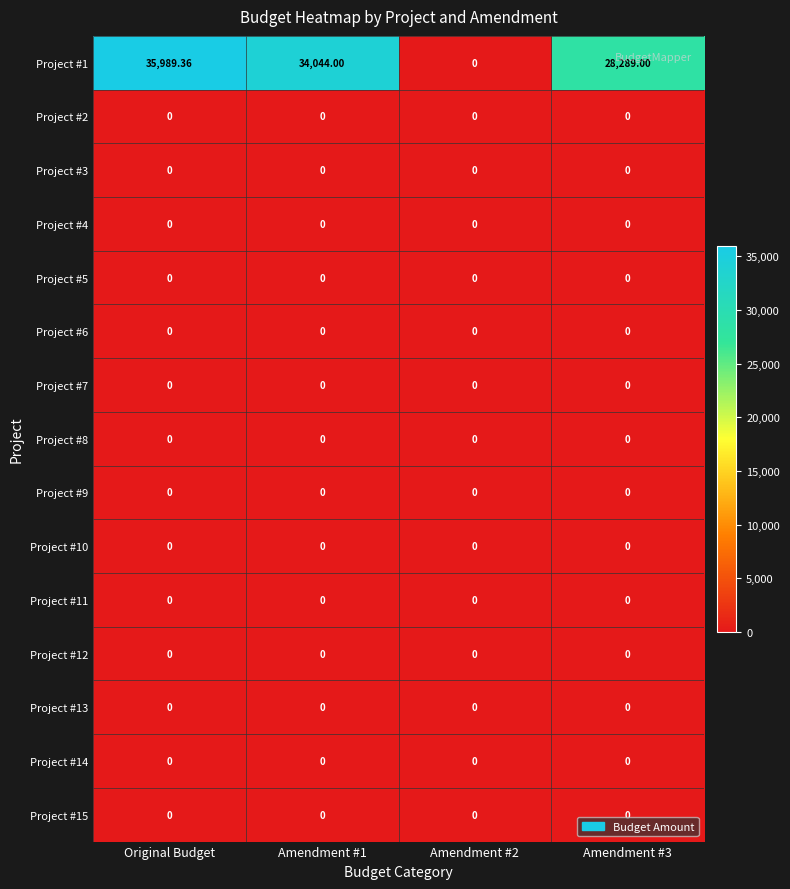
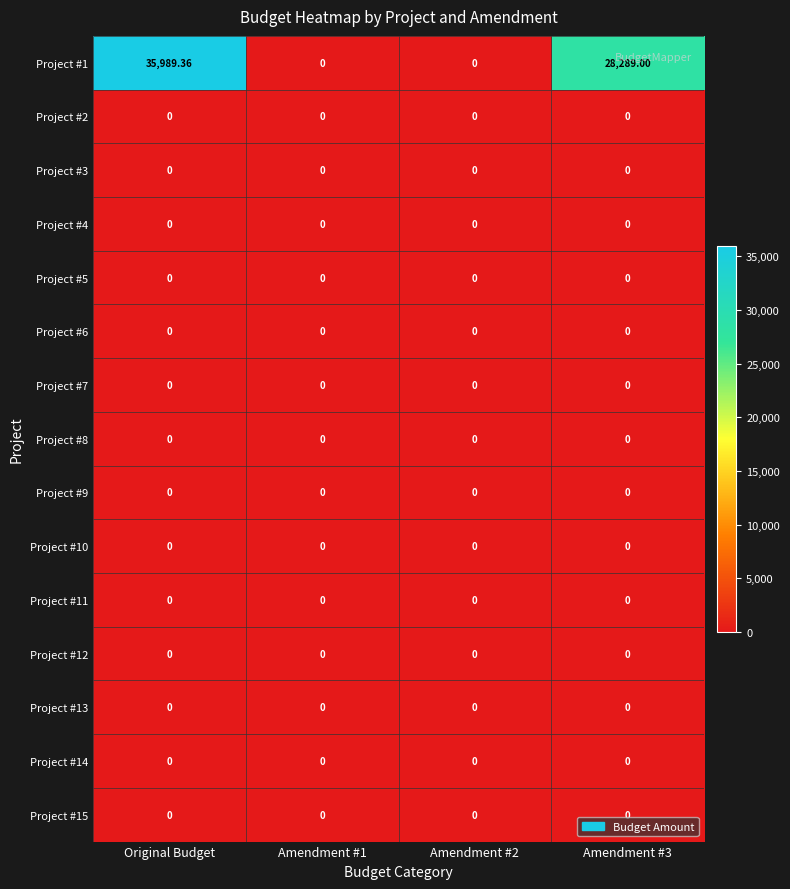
Project #1, Amendment #1: 34,044.00 -> 0
